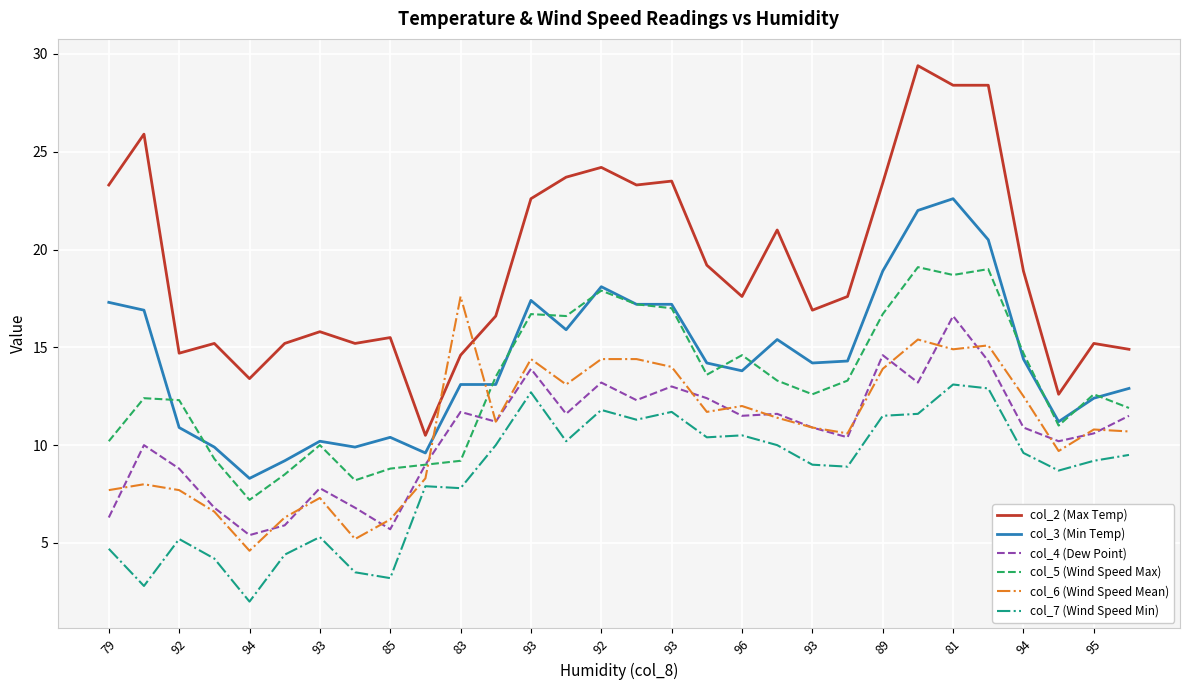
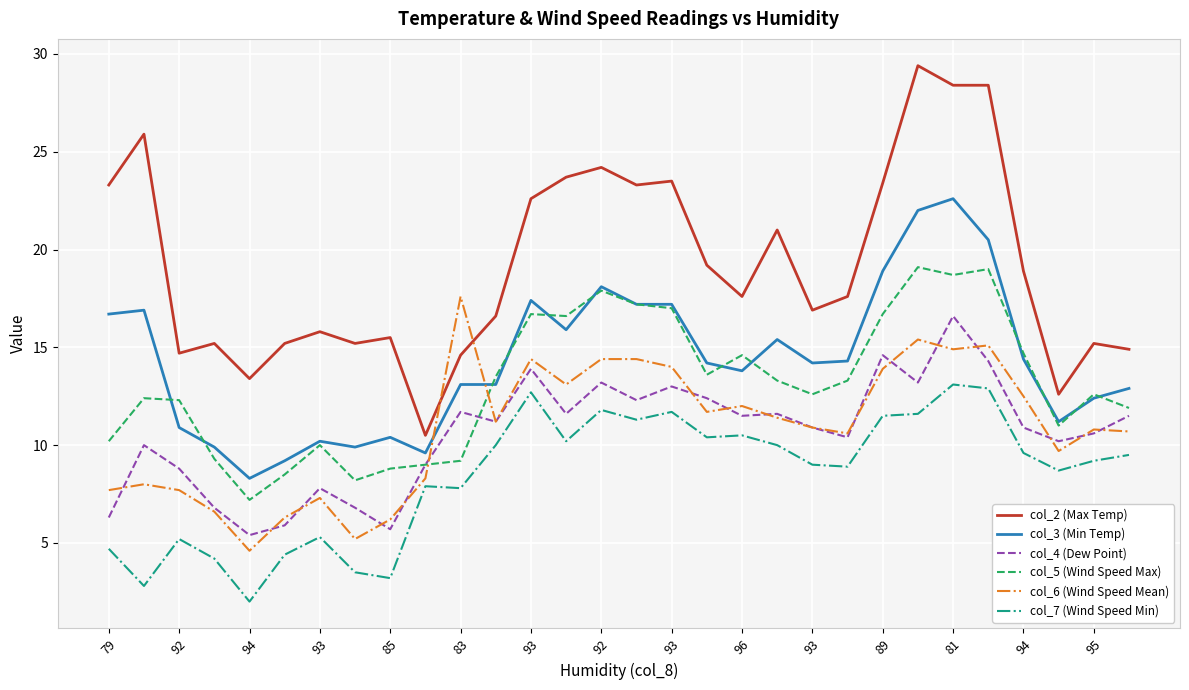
col_3 (Min Temp), 79: 17.3 -> 16.7
